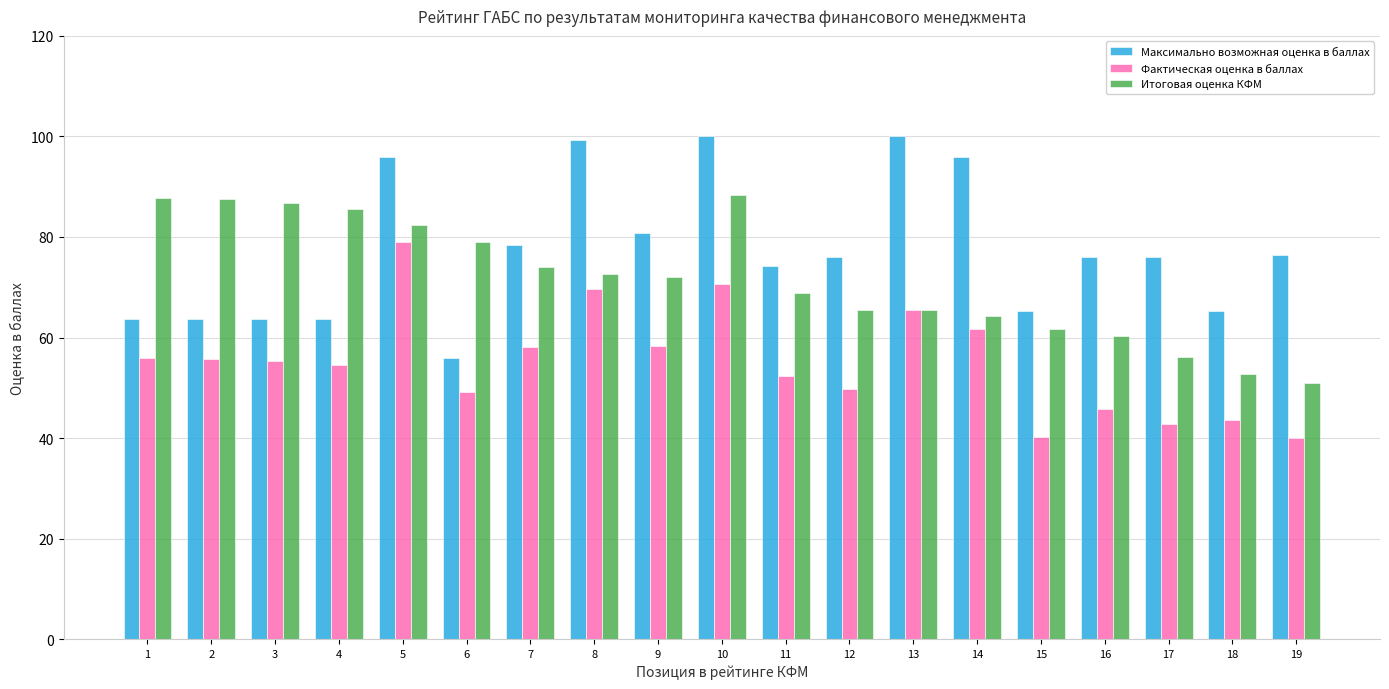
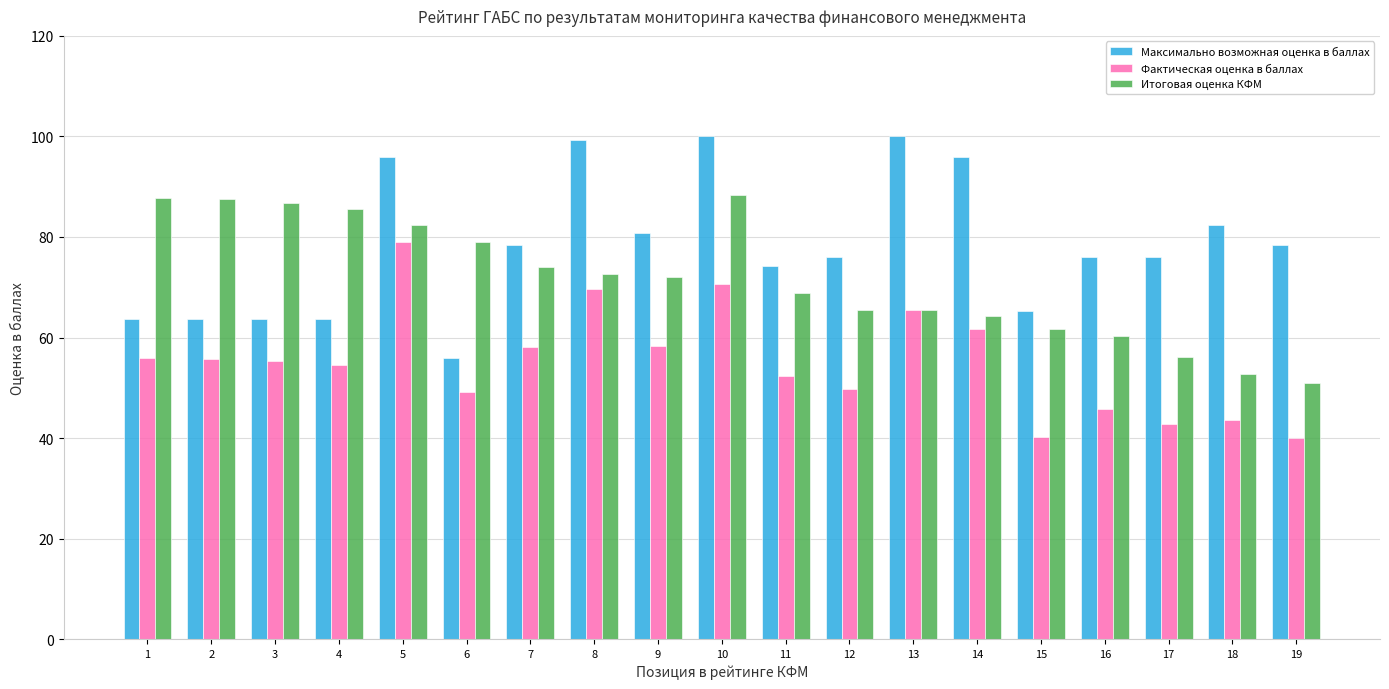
Максимально возможная оценка в баллах, 18: 65 -> 82
Максимально возможная оценка в баллах, 19: 76 -> 78
